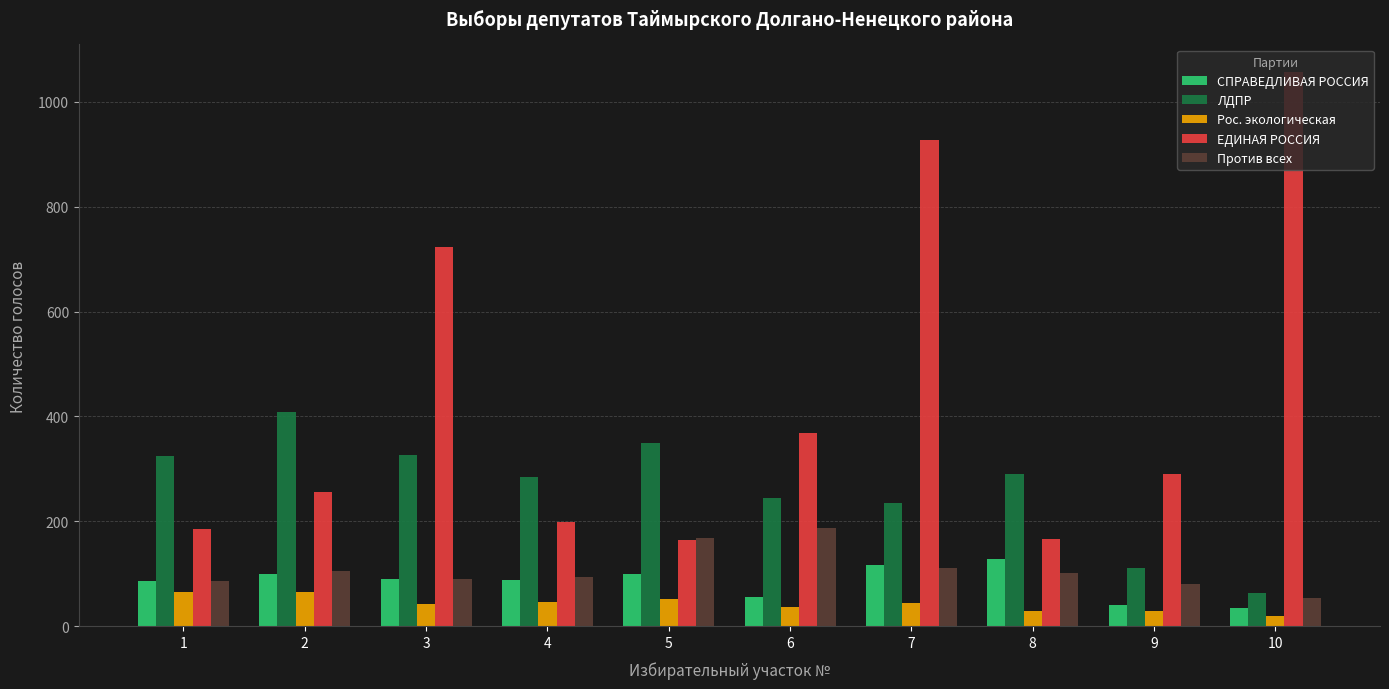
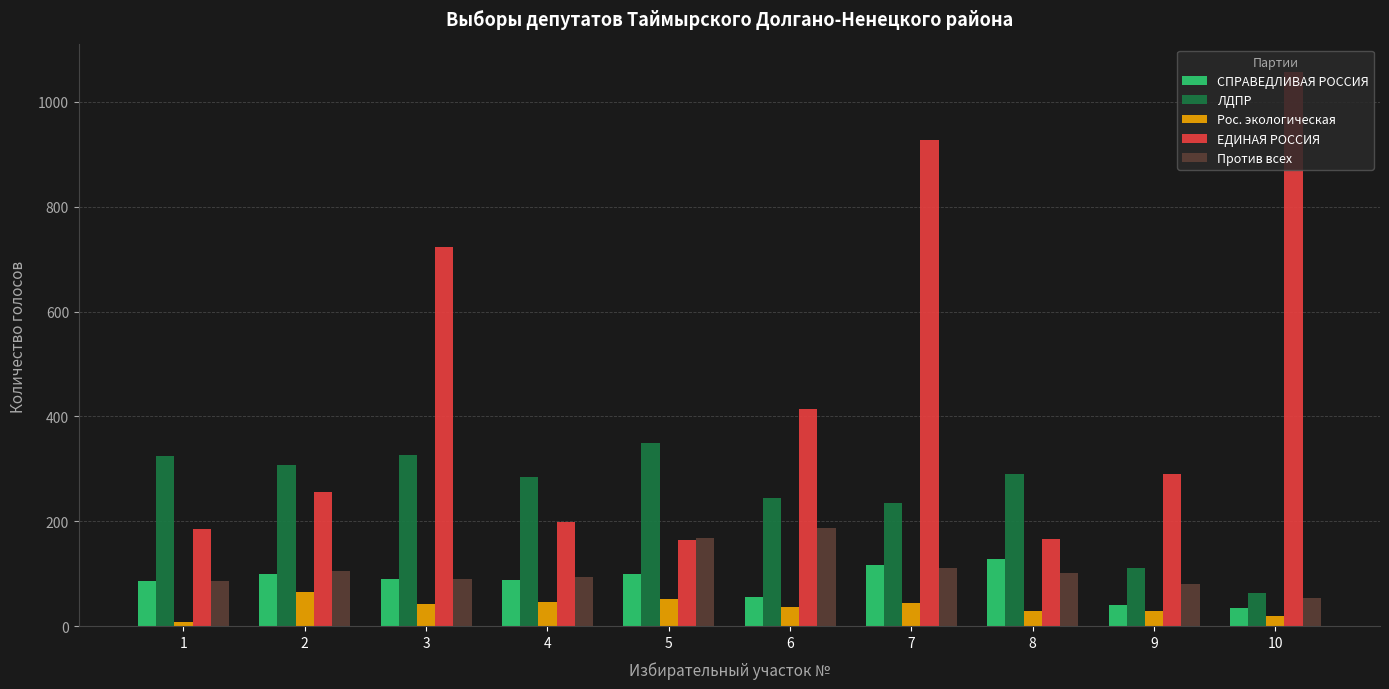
Рос. экологическая, 1: 70 -> 10
ЛДПР, 2: 410 -> 310
ЕДИНАЯ РОССИЯ, 6: 370 -> 420
